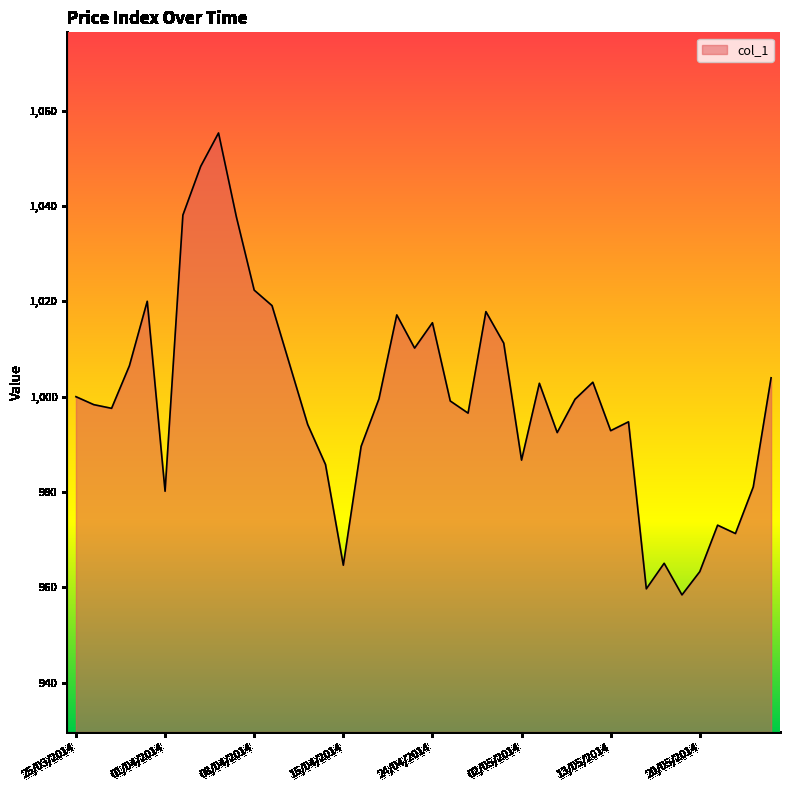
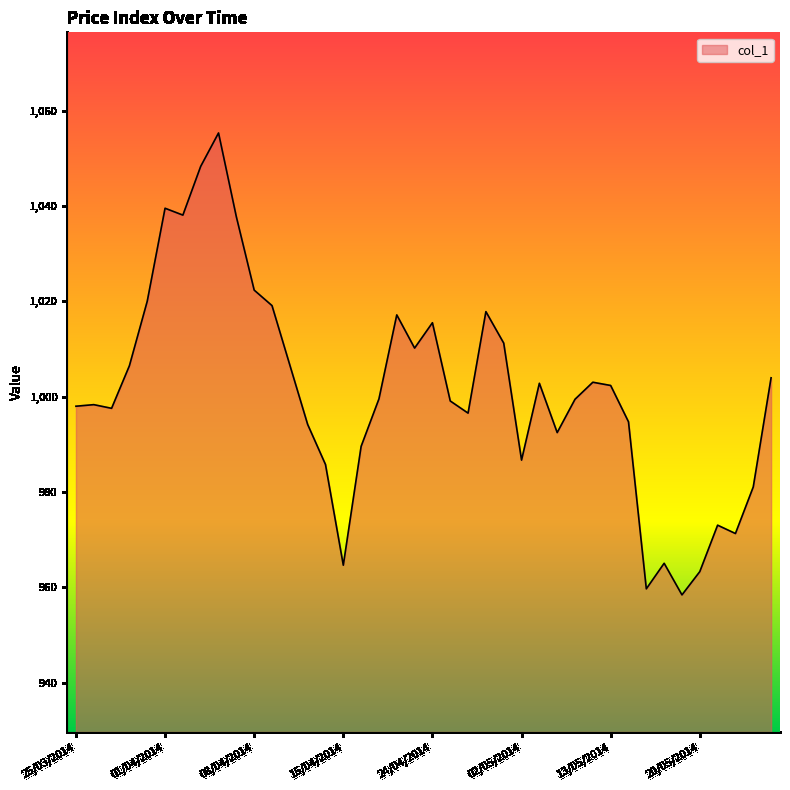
25/03/2014: 1,000 -> 998
01/04/2014: 980 -> 1,040
13/05/2014: 993 -> 1,002
